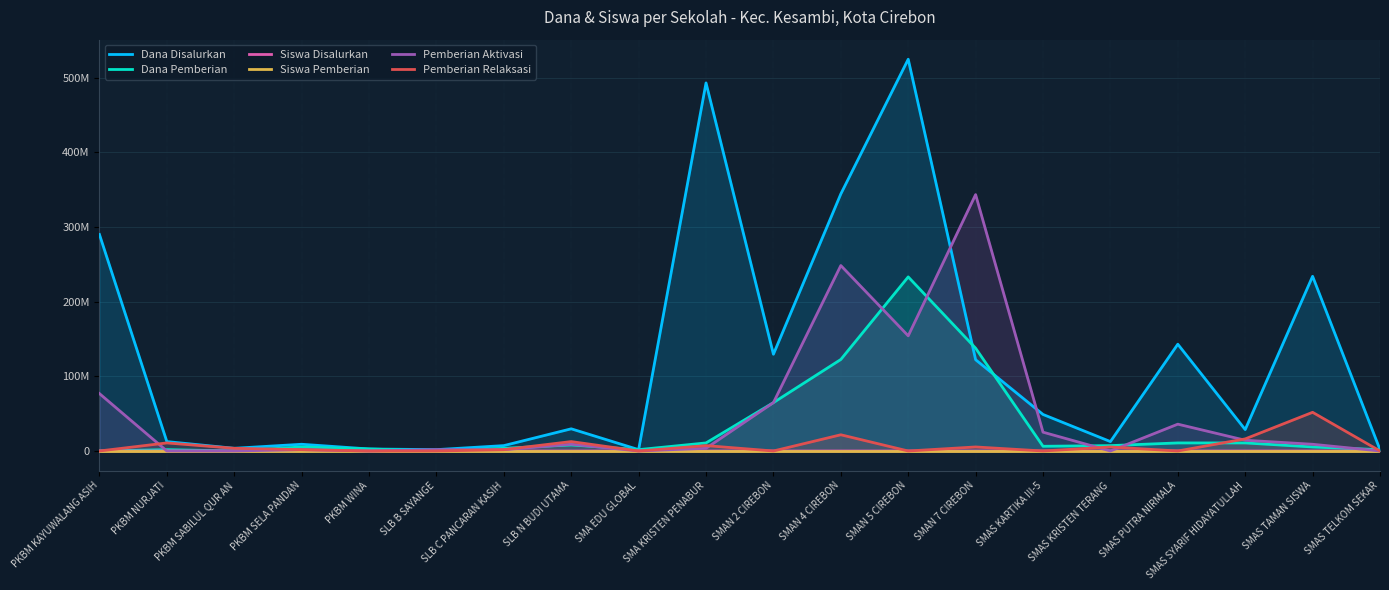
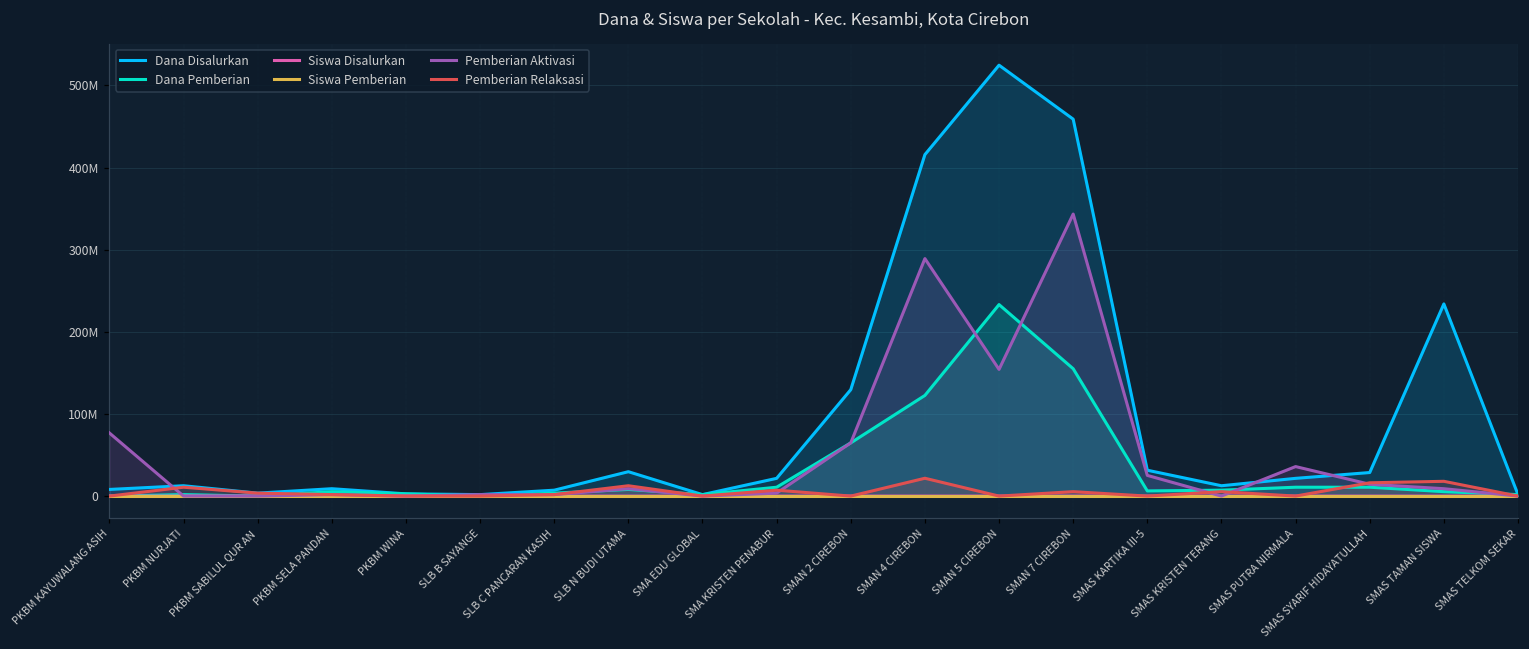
Dana Disalurkan, PKBM KAYUWALANG ASIH: 290000000 -> 10000000
Dana Disalurkan, SMA KRISTEN PENABUR: 490000000 -> 20000000
Dana Disalurkan, SMAN 4 CIREBON: 340000000 -> 420000000
Pemberian Aktivasi, SMAN 4 CIREBON: 250000000 -> 290000000
Dana Disalurkan, SMAN 7 CIREBON: 120000000 -> 460000000
Dana Pemberian, SMAN 7 CIREBON: 140000000 -> 160000000
Dana Disalurkan, SMAS KARTIKA III-5: 50000000 -> 30000000
Dana Disalurkan, SMAS PUTRA NIRMALA: 140000000 -> 20000000
Pemberian Relaksasi, SMAS TAMAN SISWA: 50000000 -> 20000000
